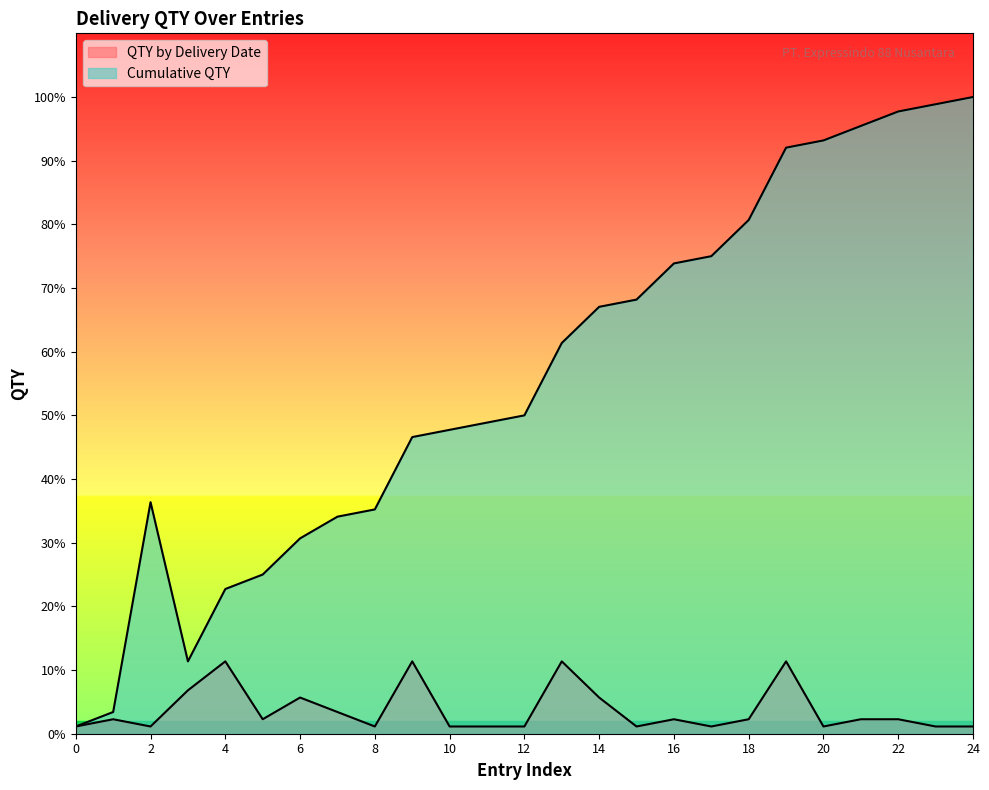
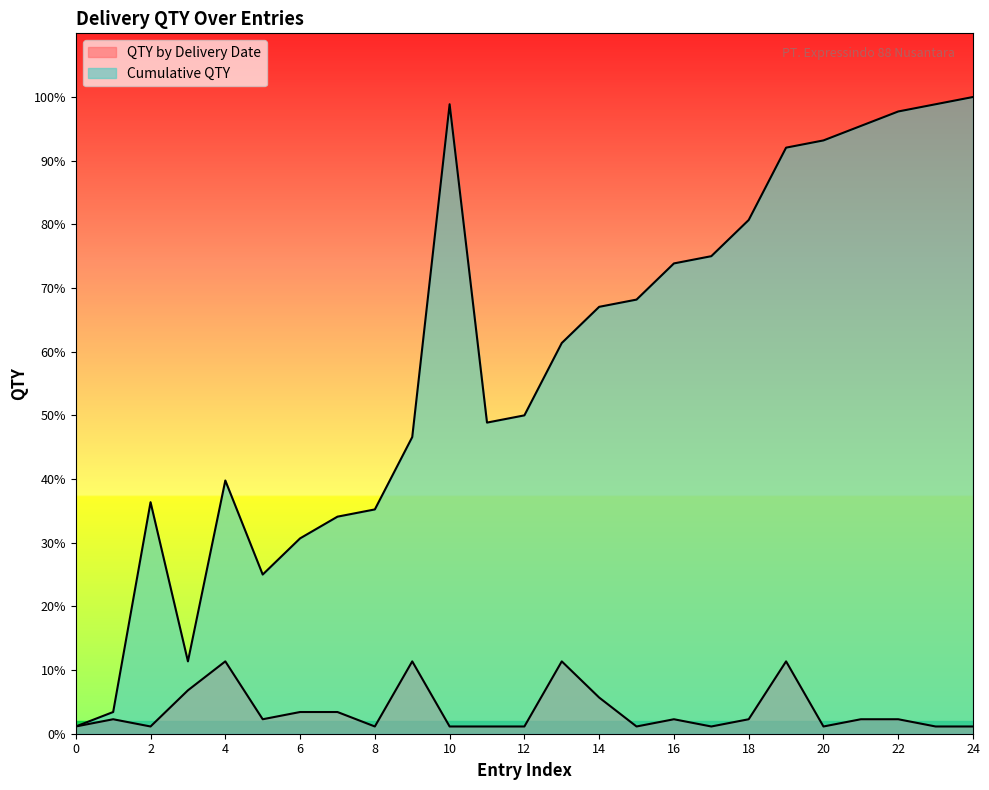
Cumulative QTY, 4: 23% -> 40%
QTY by Delivery Date, 6: 6% -> 3%
Cumulative QTY, 10: 48% -> 99%
